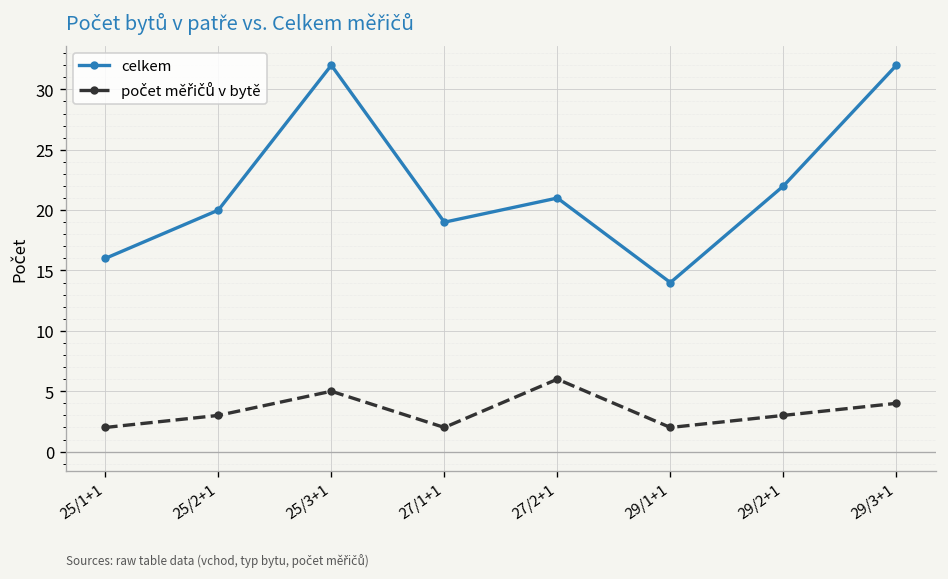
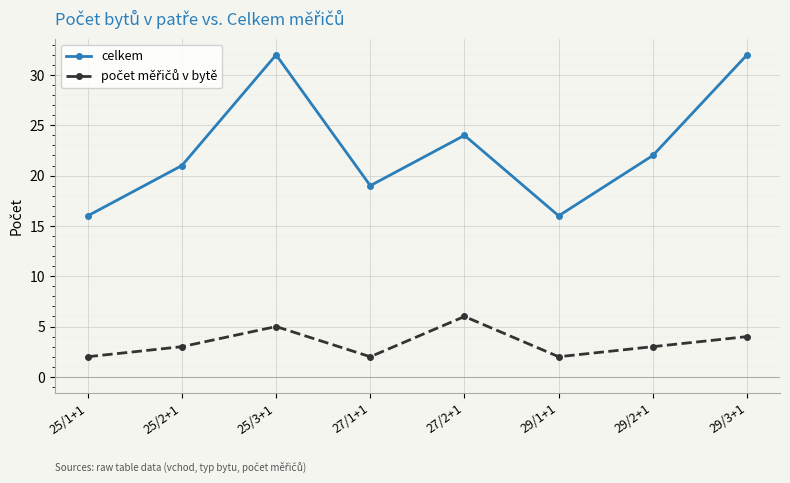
celkem, 25/2+1: 20 -> 21
celkem, 27/2+1: 21 -> 24
celkem, 29/1+1: 14 -> 16
